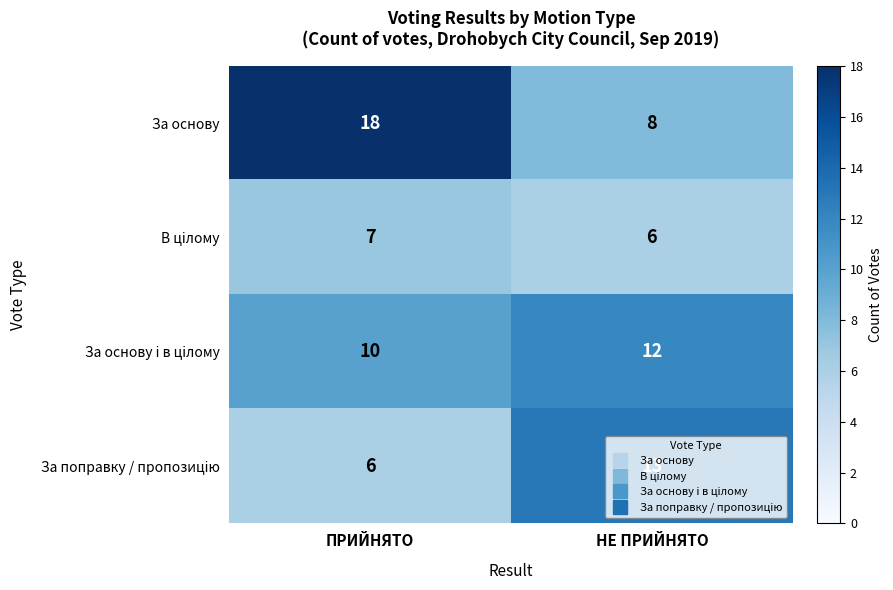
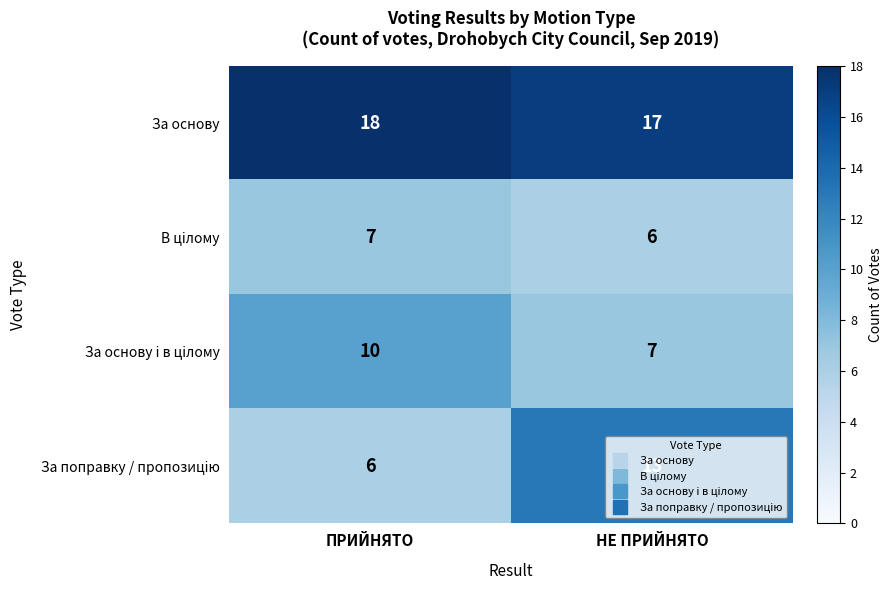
За основу, НЕ ПРИЙНЯТО: 8 -> 17
За основу і в цілому, НЕ ПРИЙНЯТО: 12 -> 7
